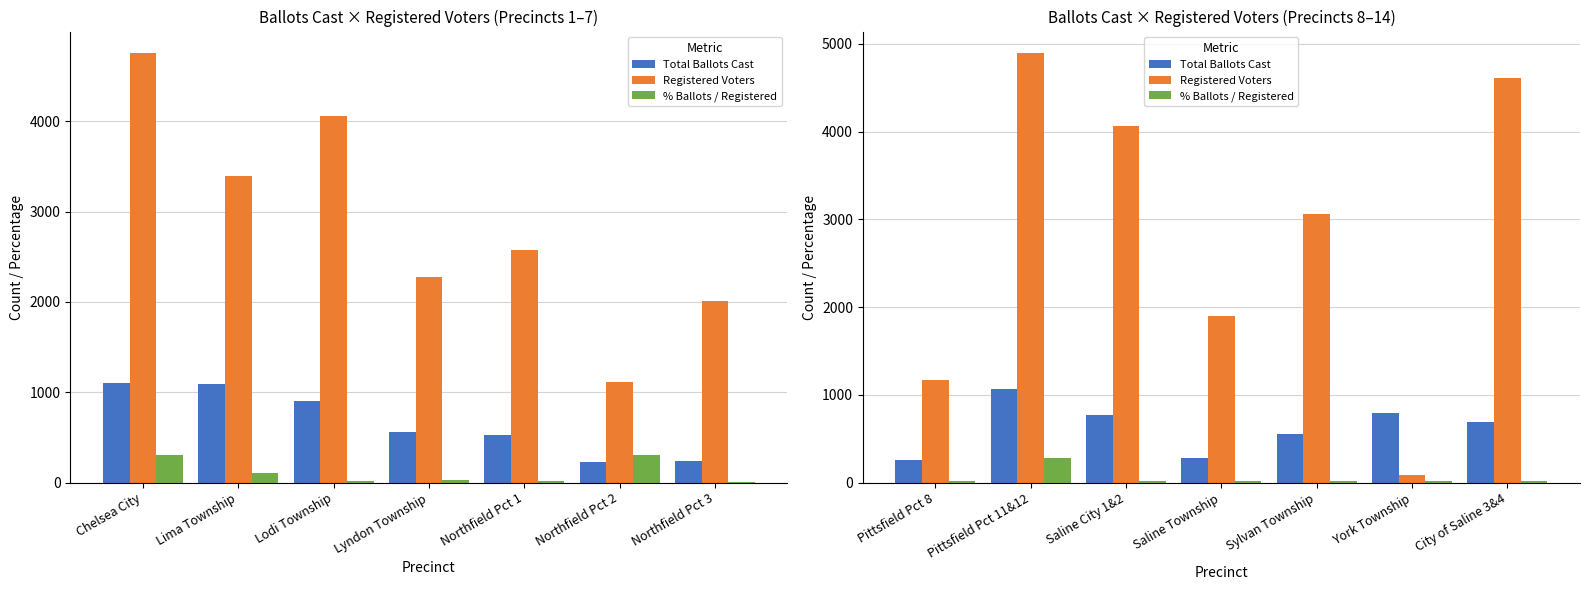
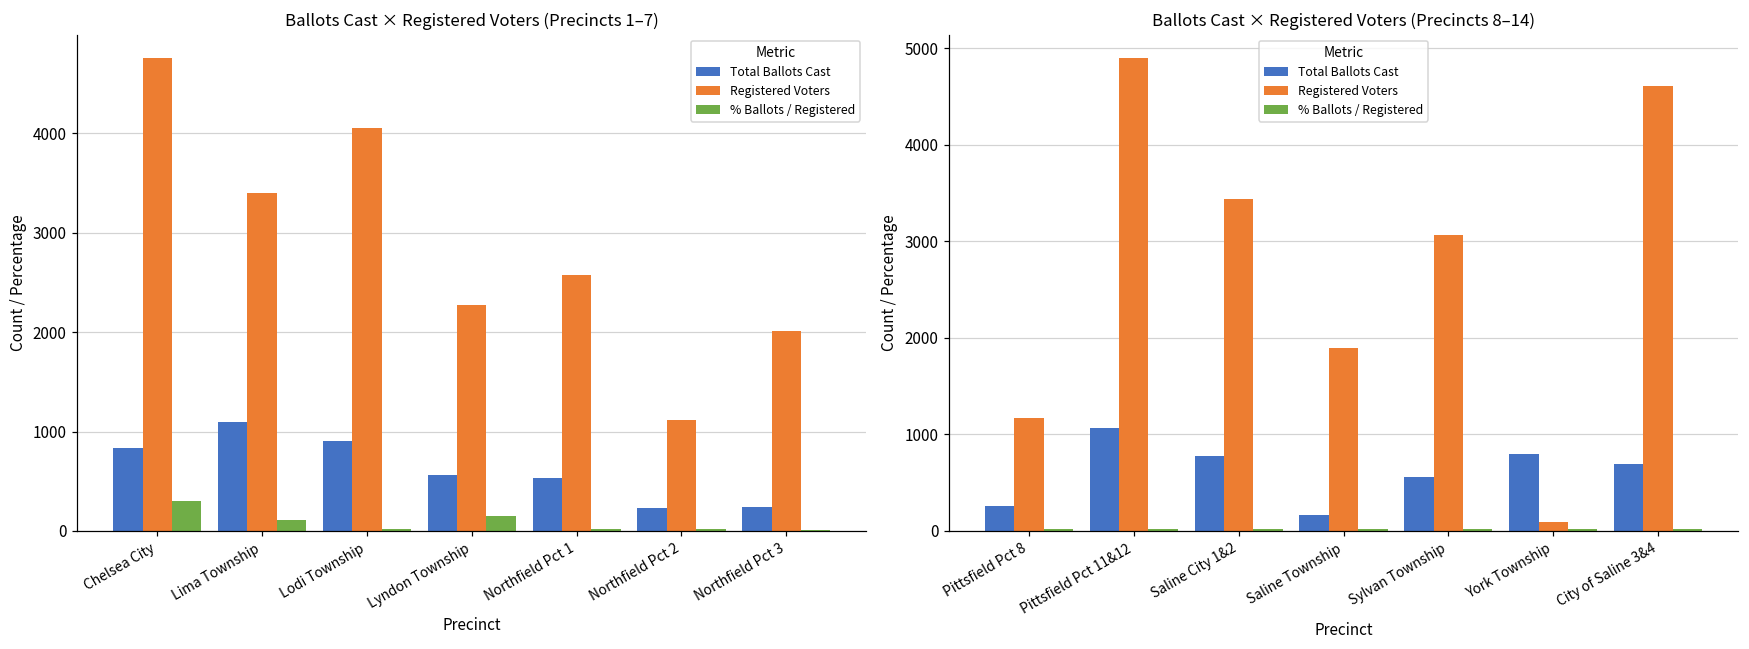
Ballots Cast × Registered Voters (Precincts 1–7), Total Ballots Cast, Chelsea City: 1100 -> 800
Ballots Cast × Registered Voters (Precincts 1–7), % Ballots / Registered, Lyndon Township: 0 -> 100
Ballots Cast × Registered Voters (Precincts 1–7), % Ballots / Registered, Northfield Pct 2: 300 -> 0
Ballots Cast × Registered Voters (Precincts 8–14), % Ballots / Registered, Pittsfield Pct 11&12: 300 -> 0
Ballots Cast × Registered Voters (Precincts 8–14), Registered Voters, Saline City 1&2: 4100 -> 3400
Ballots Cast × Registered Voters (Precincts 8–14), Total Ballots Cast, Saline Township: 300 -> 200
